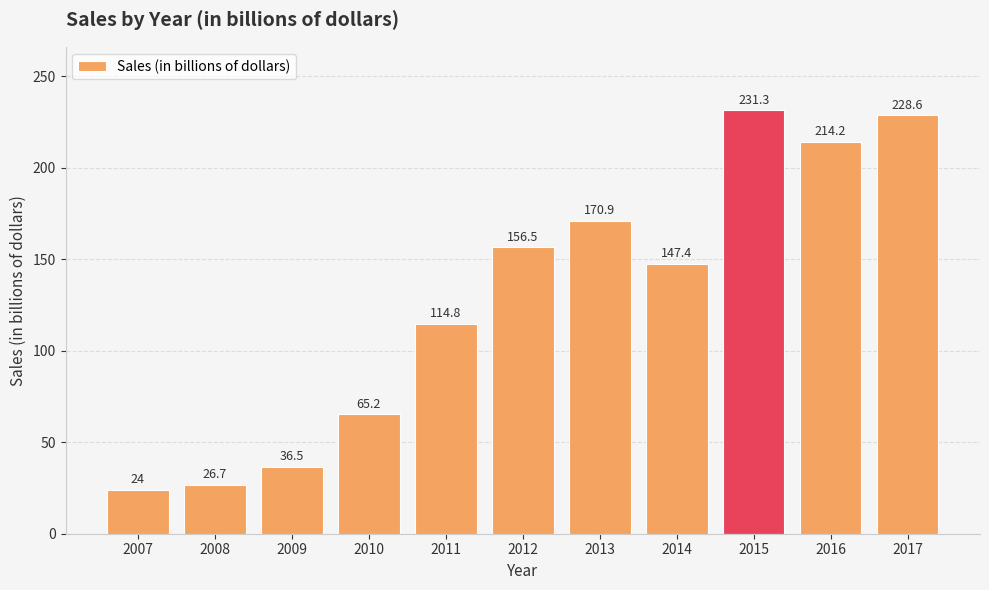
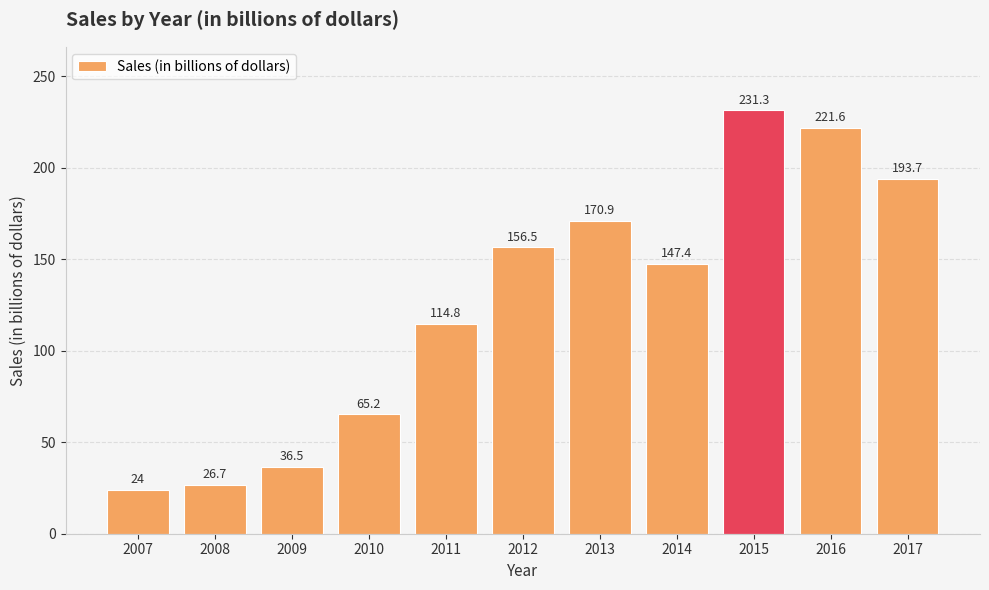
2016: 214.2 -> 221.6
2017: 228.6 -> 193.7
